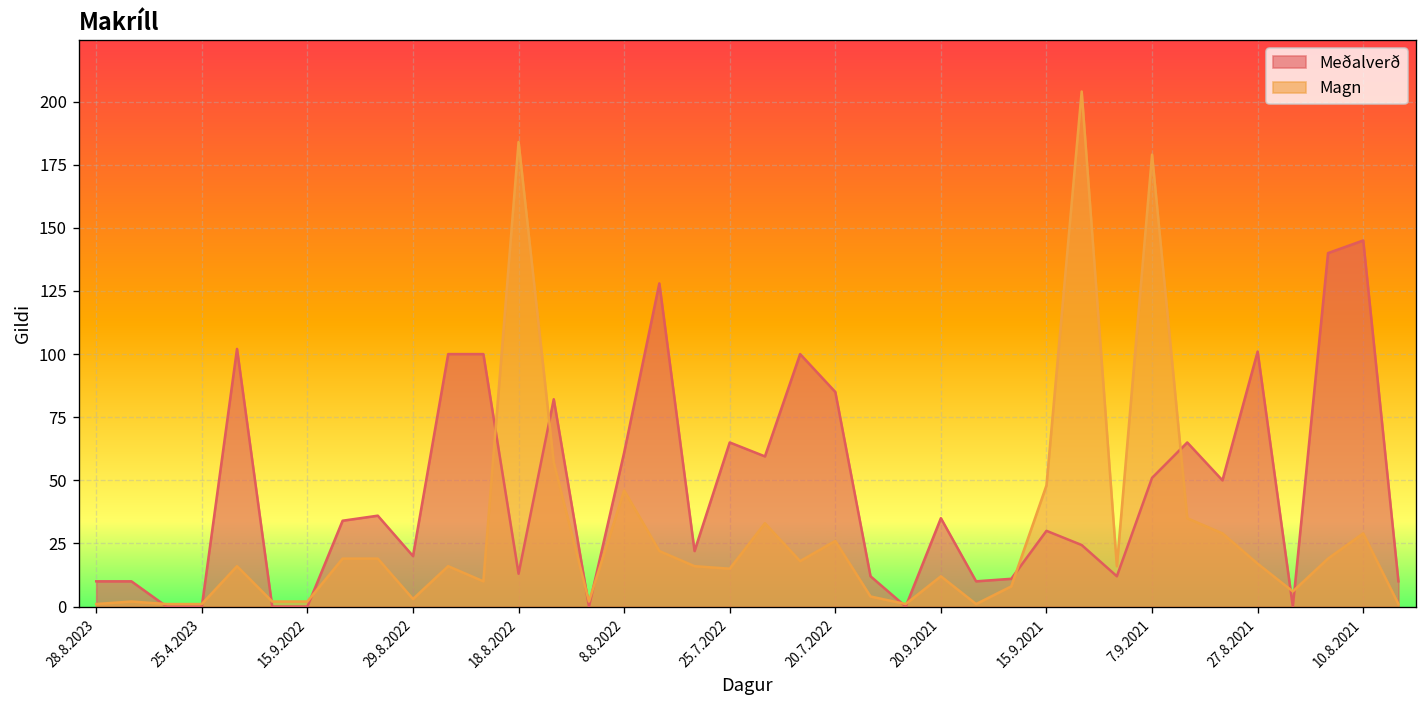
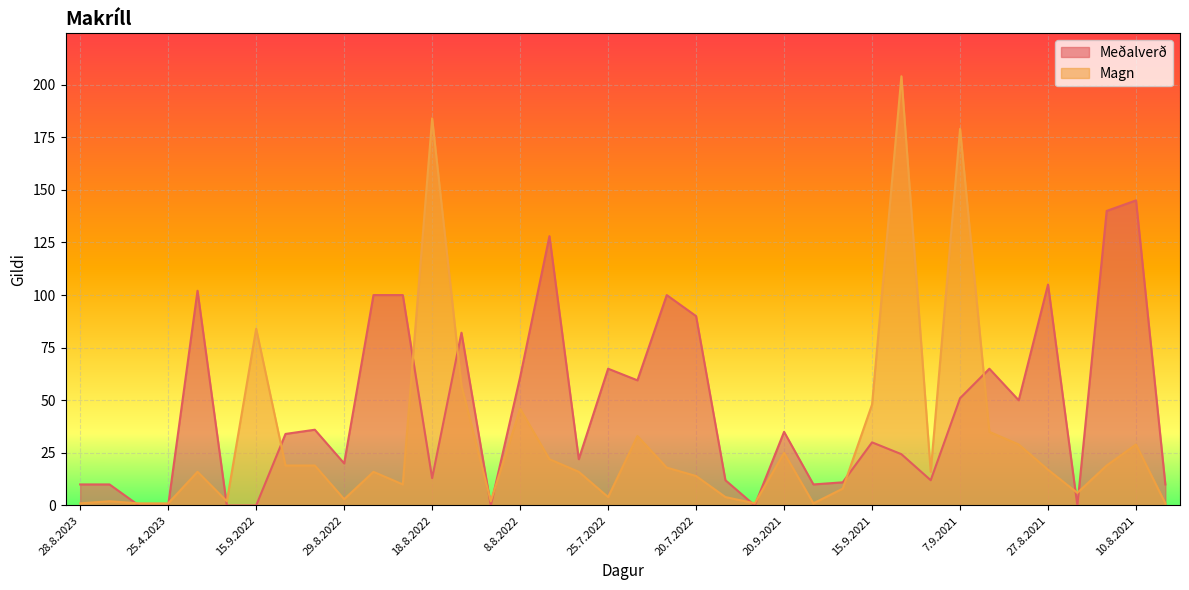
Magn, 15.9.2022: 2 -> 84
Magn, 25.7.2022: 15 -> 4
Meðalverð, 20.7.2022: 85 -> 90
Magn, 20.7.2022: 26 -> 14
Magn, 20.9.2021: 12 -> 25
Meðalverð, 27.8.2021: 101 -> 105
